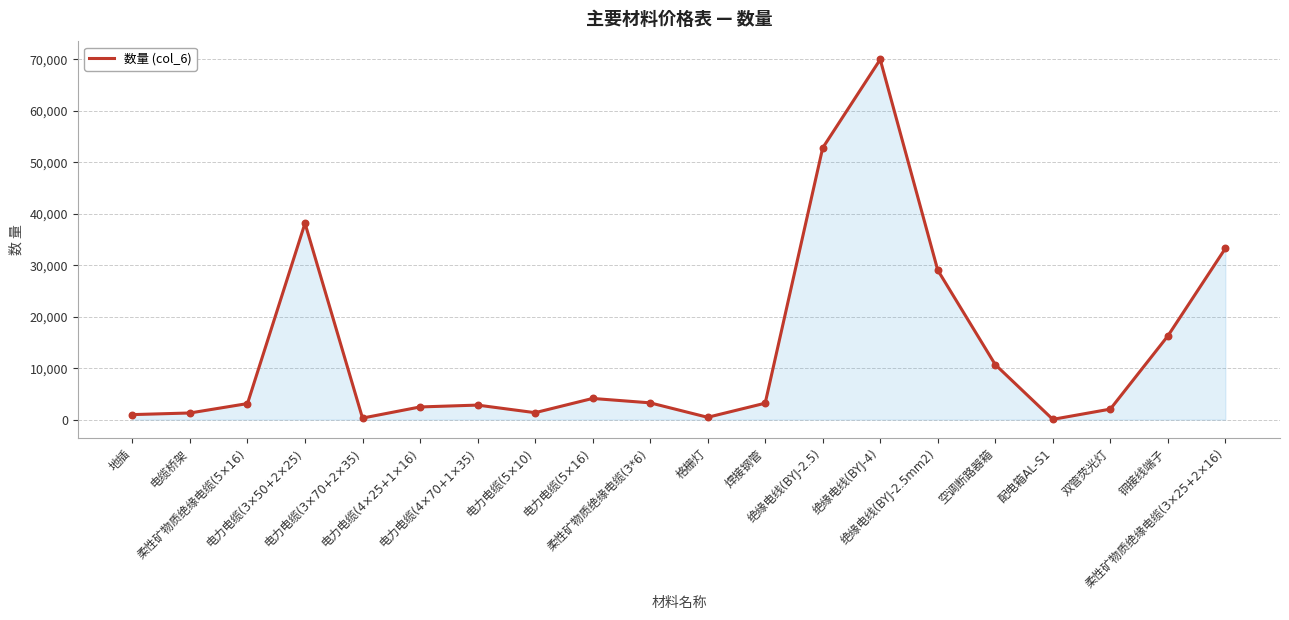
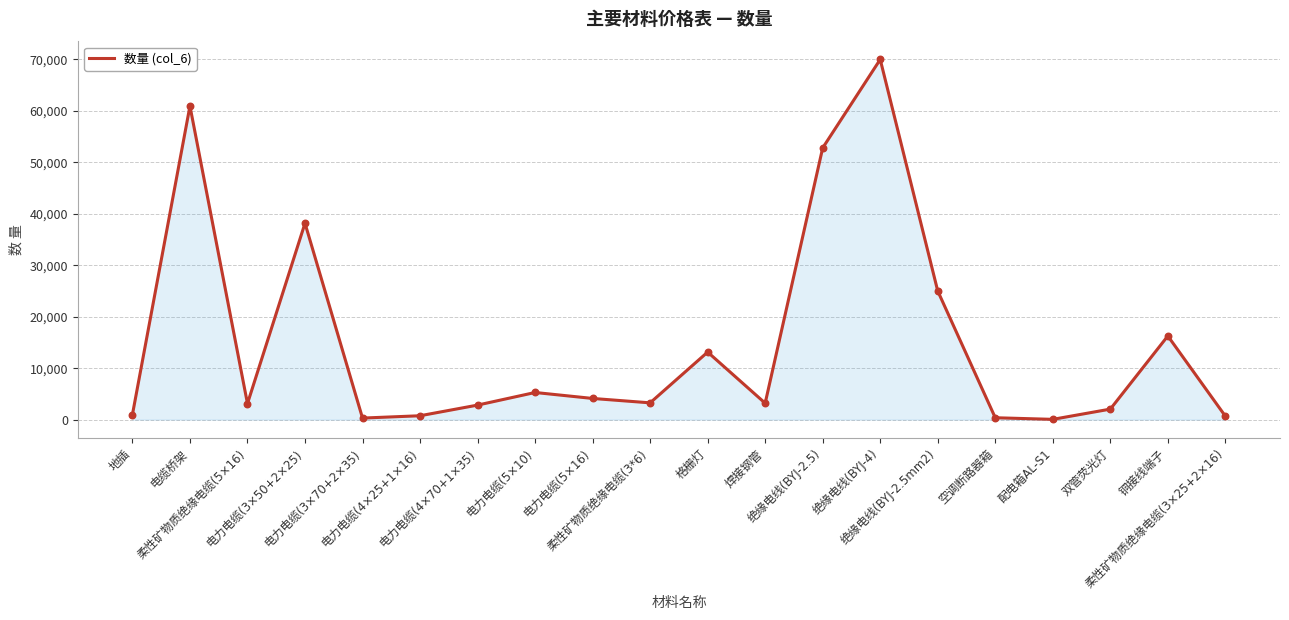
电缆桥架: 1,000 -> 61,000
电力电缆(4×25+1×16): 2,000 -> 1,000
电力电缆(5×10): 1,000 -> 5,000
格栅灯: 0 -> 13,000
绝缘电线(BYJ-2.5mm2): 29,000 -> 25,000
空调断路器箱: 11,000 -> 0
柔性矿物质绝缘电缆(3×25+2×16): 33,000 -> 1,000
